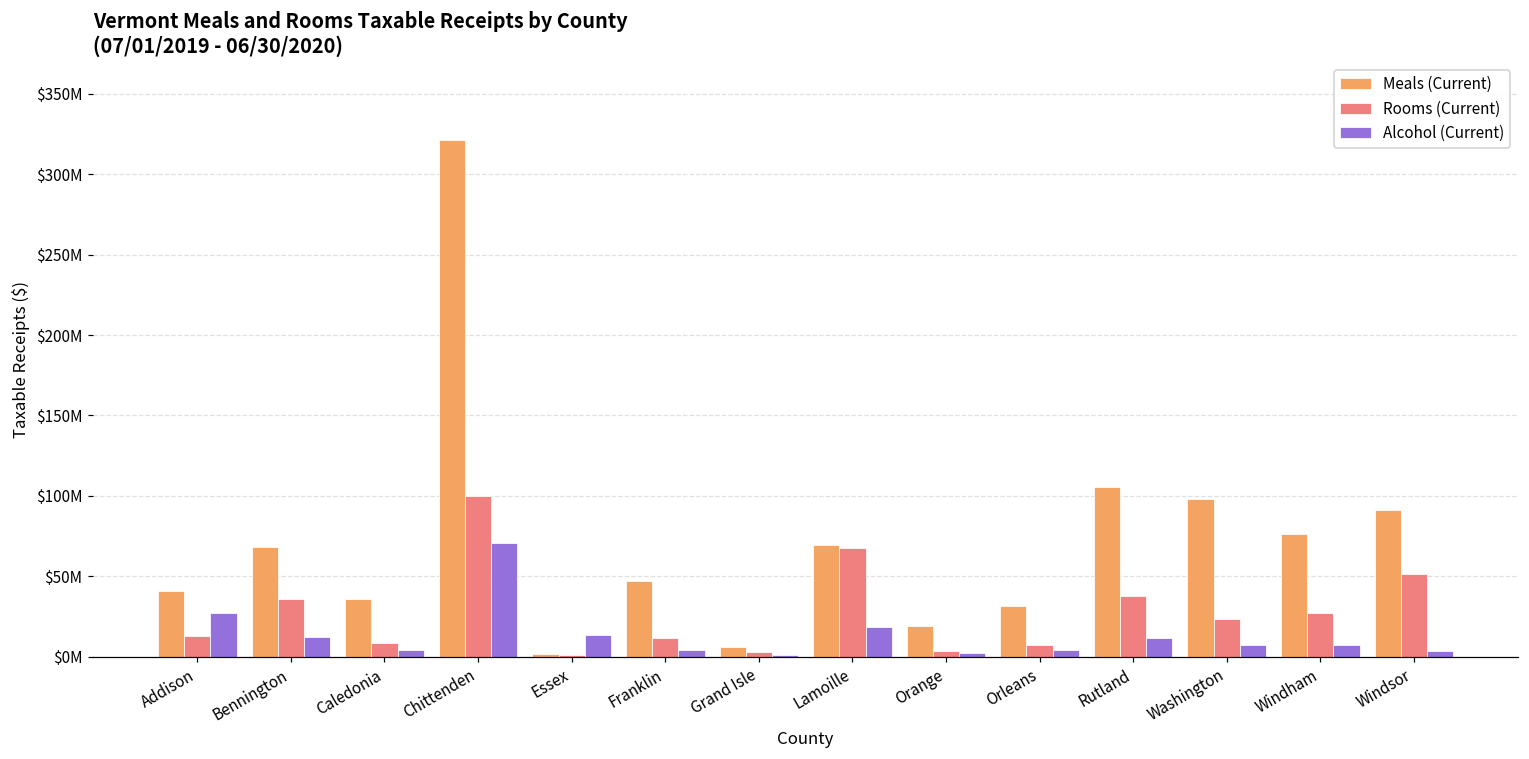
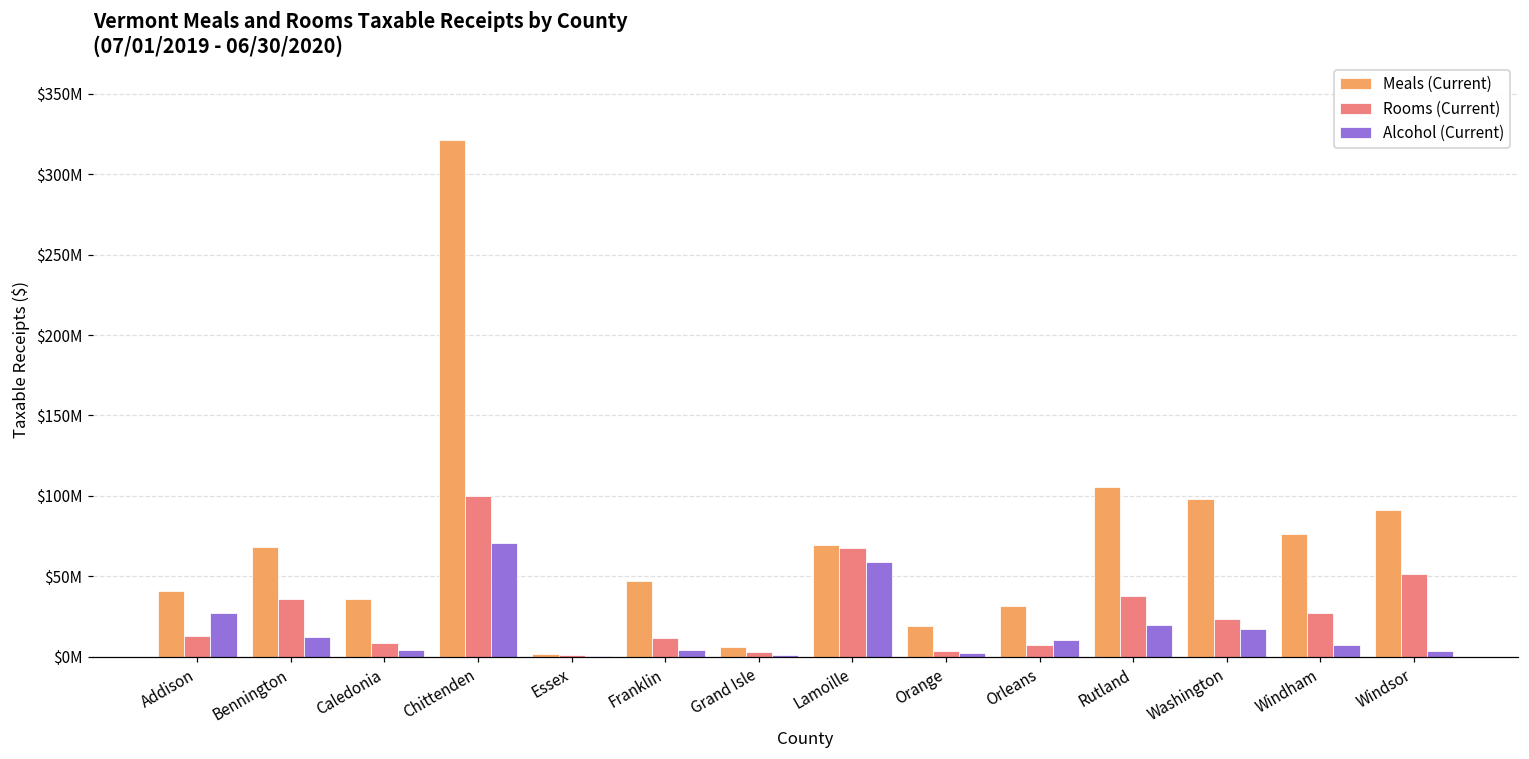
Alcohol (Current), Essex: $13000000 -> $1000000
Alcohol (Current), Lamoille: $19000000 -> $59000000
Alcohol (Current), Orleans: $4000000 -> $11000000
Alcohol (Current), Rutland: $11000000 -> $20000000
Alcohol (Current), Washington: $7000000 -> $17000000
